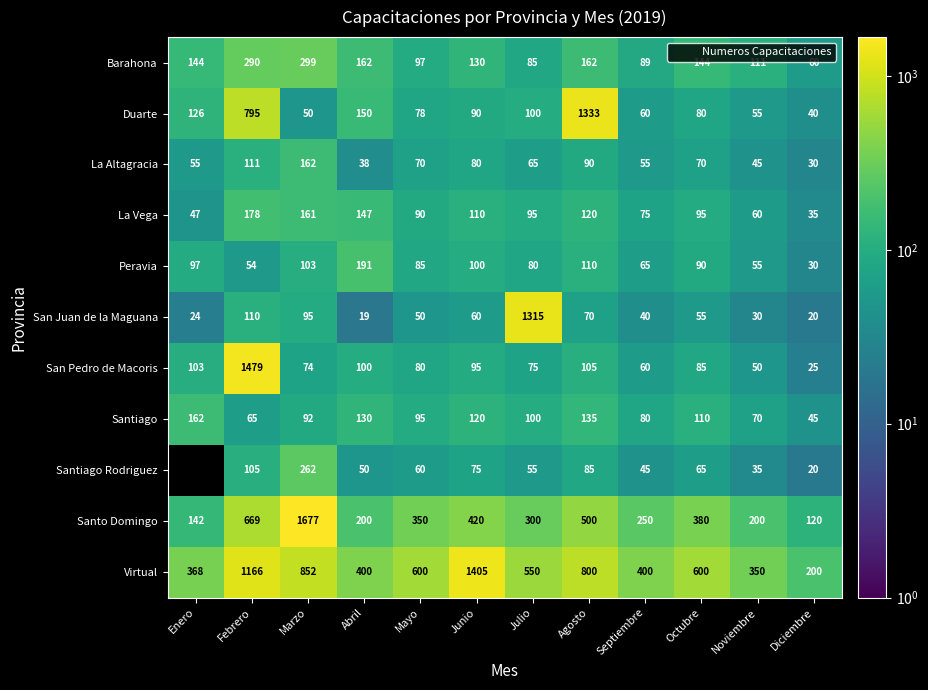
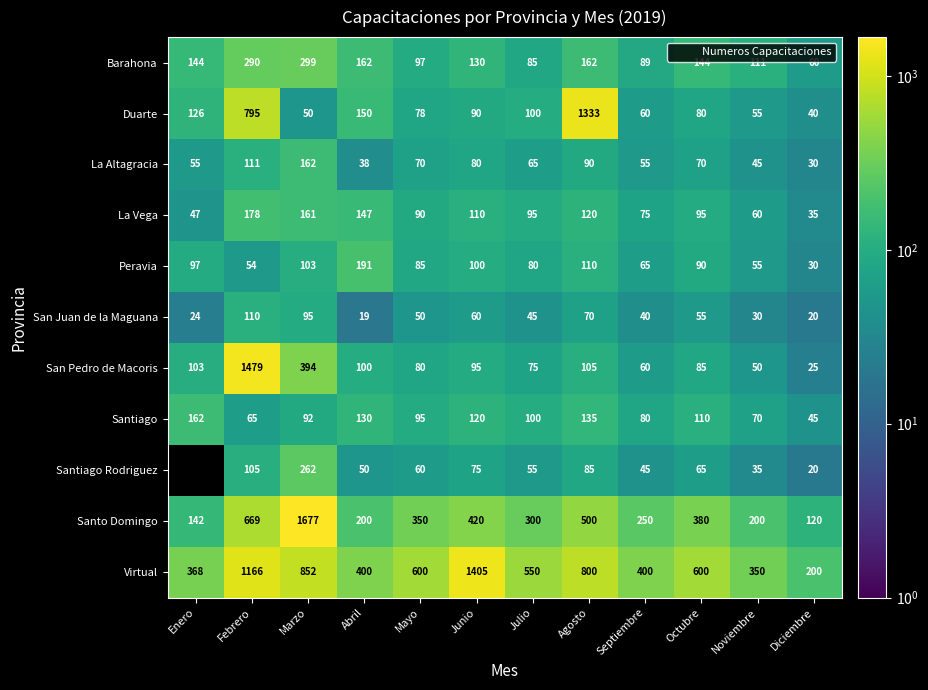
San Juan de la Maguana, Julio: 1315 -> 45
San Pedro de Macoris, Marzo: 74 -> 394
